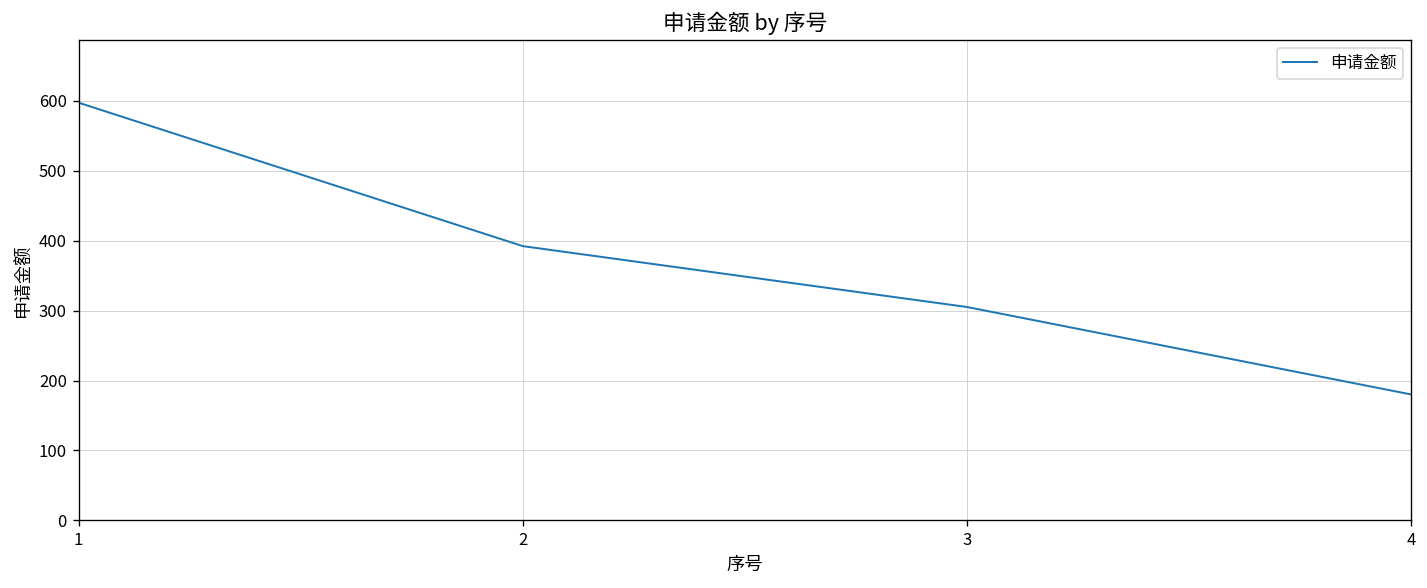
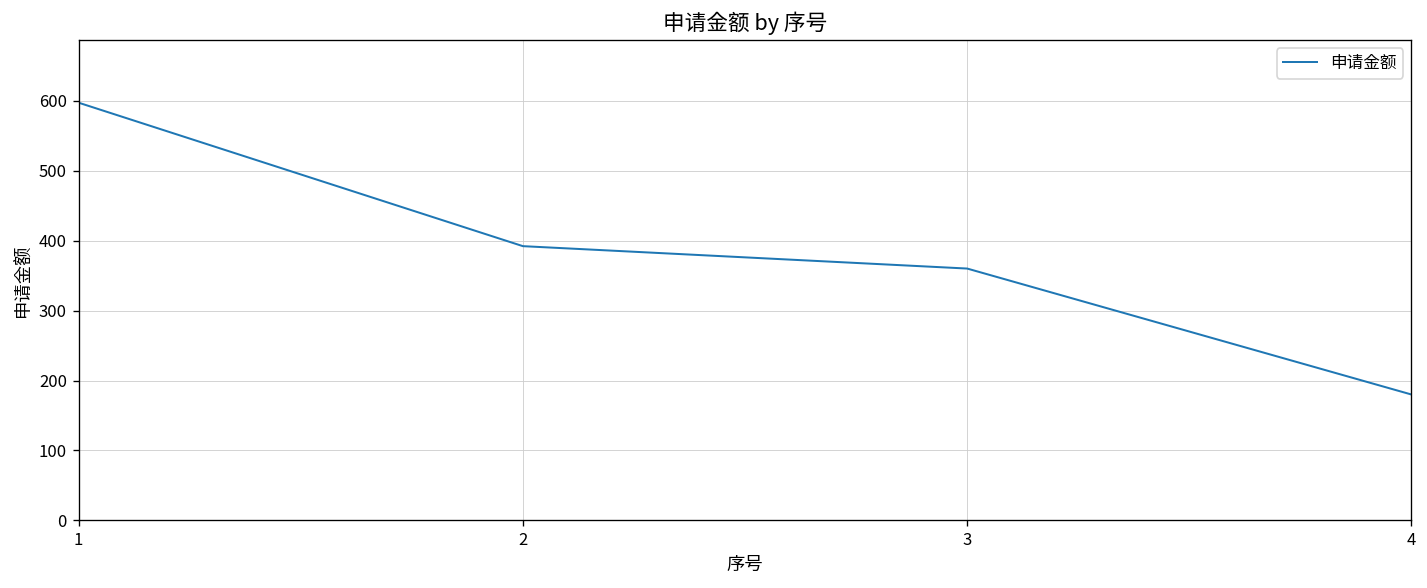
3: 310 -> 360
